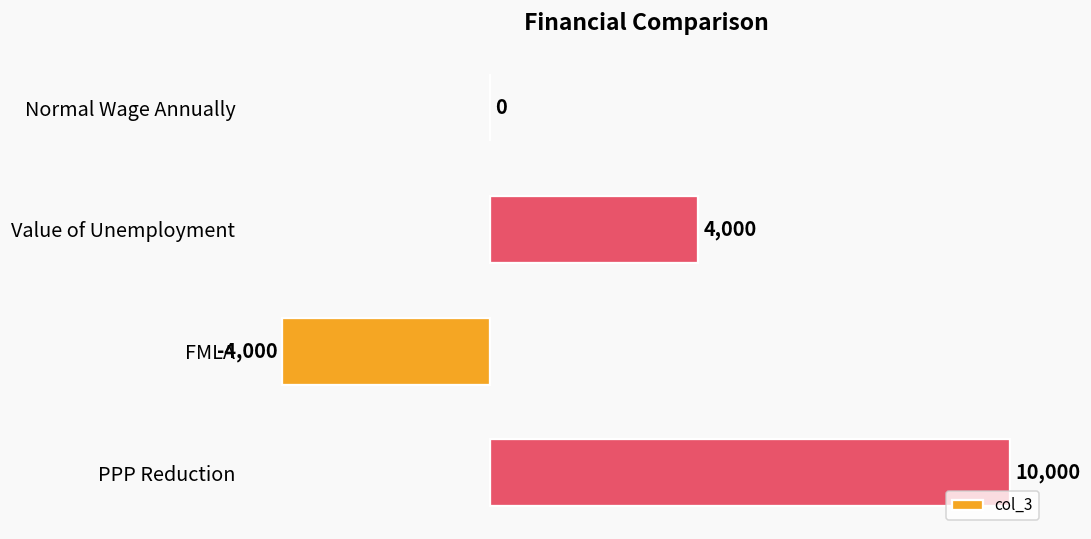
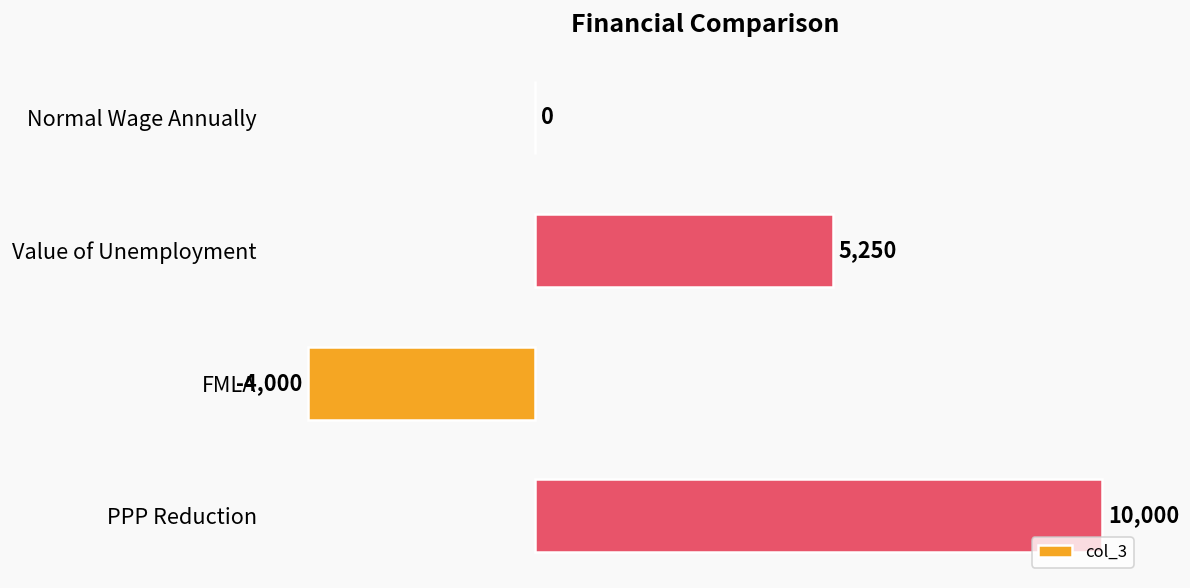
Value of Unemployment: 4,000 -> 5,250
